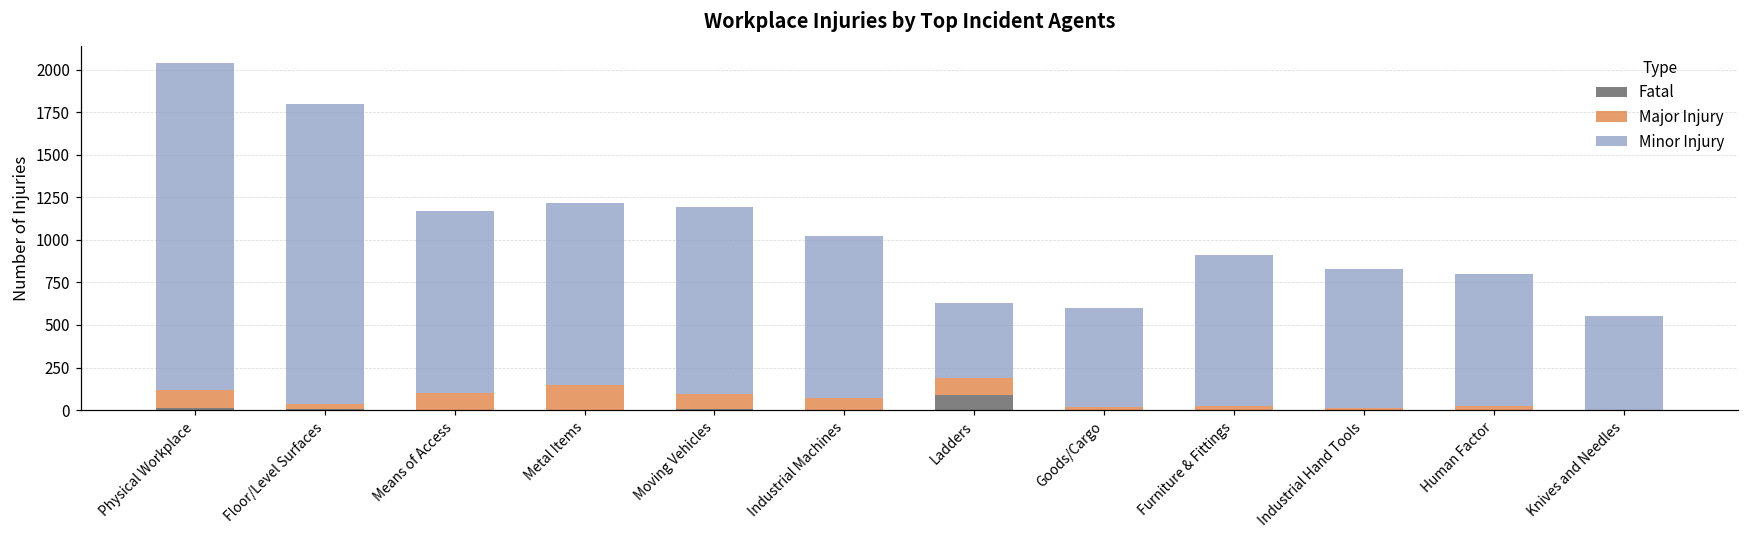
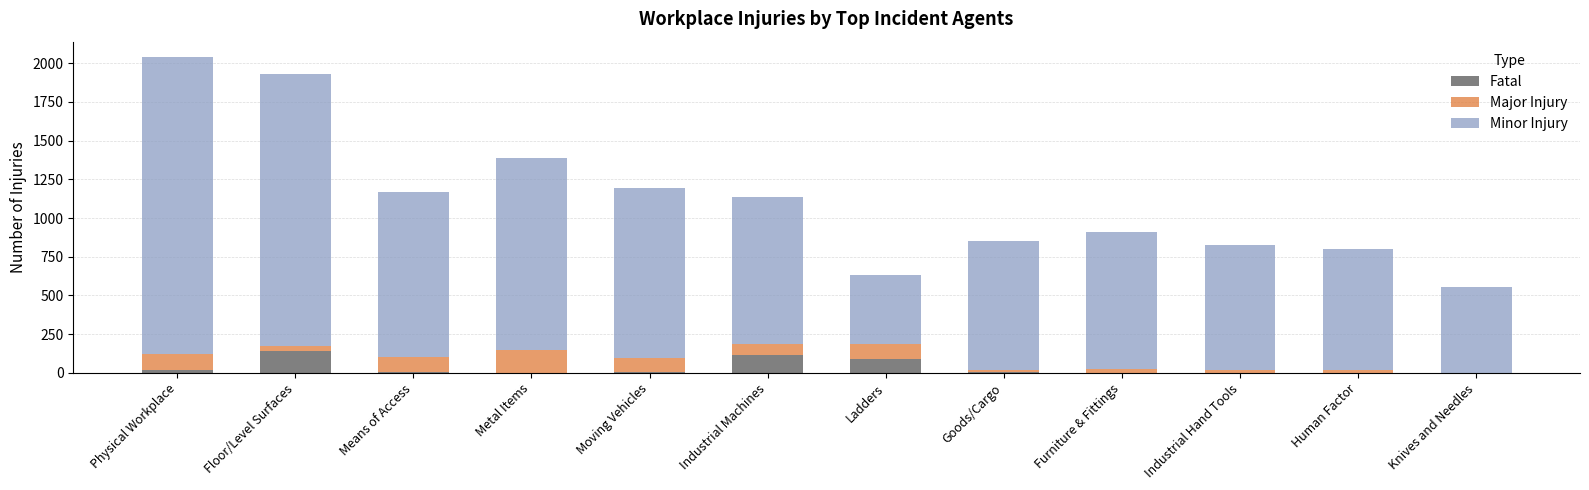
Fatal, Floor/Level Surfaces: 10 -> 140
Minor Injury, Metal Items: 1070 -> 1240
Fatal, Industrial Machines: 0 -> 110
Minor Injury, Goods/Cargo: 580 -> 840
